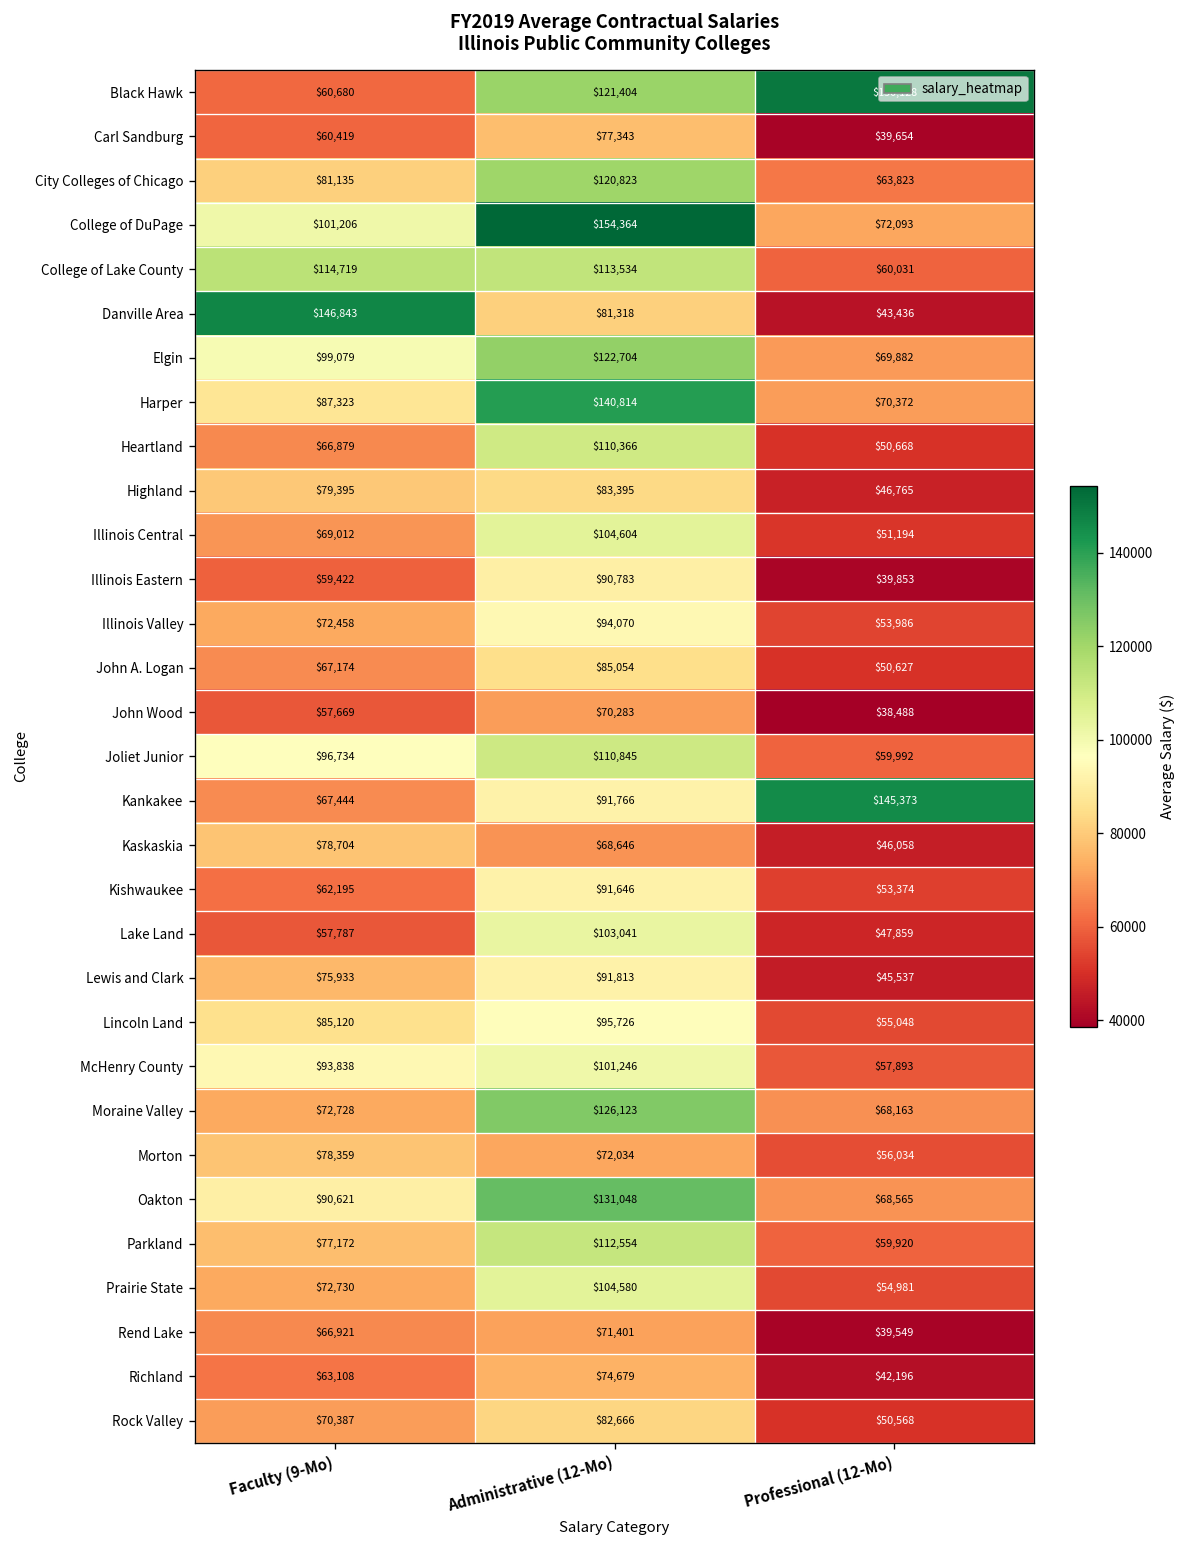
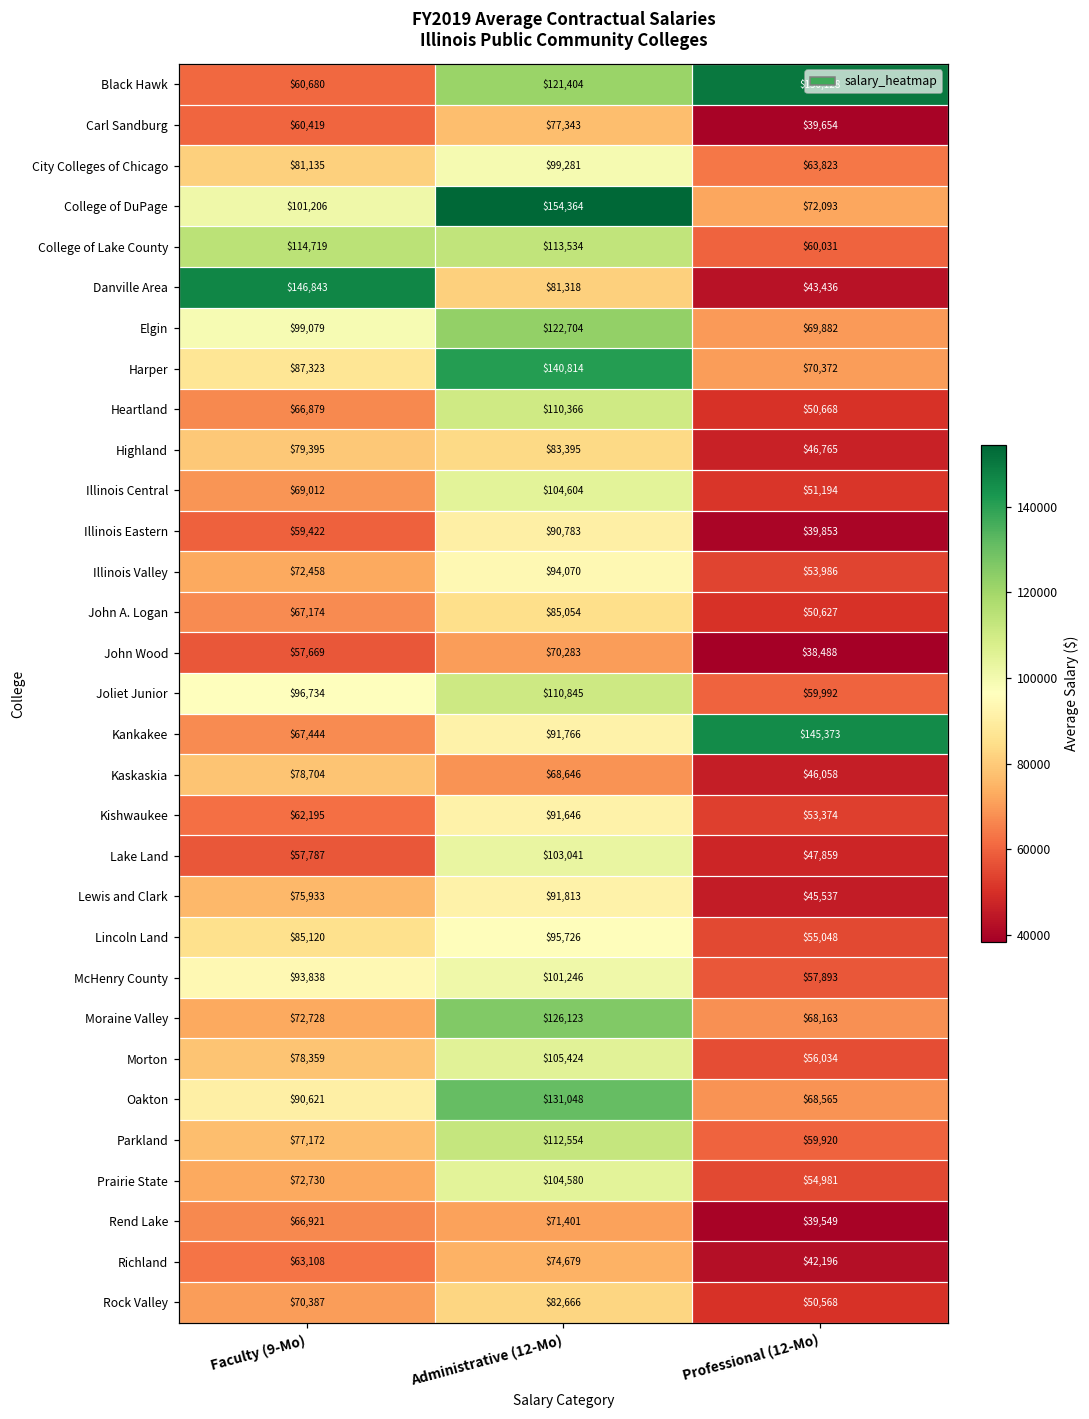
City Colleges of Chicago, Administrative (12-Mo): $120,823 -> $99,281
Morton, Administrative (12-Mo): $72,034 -> $105,424
